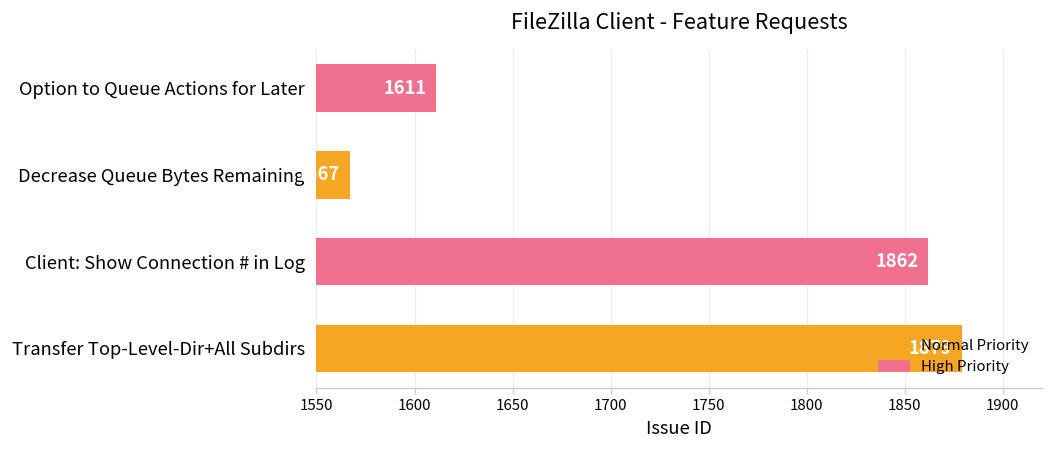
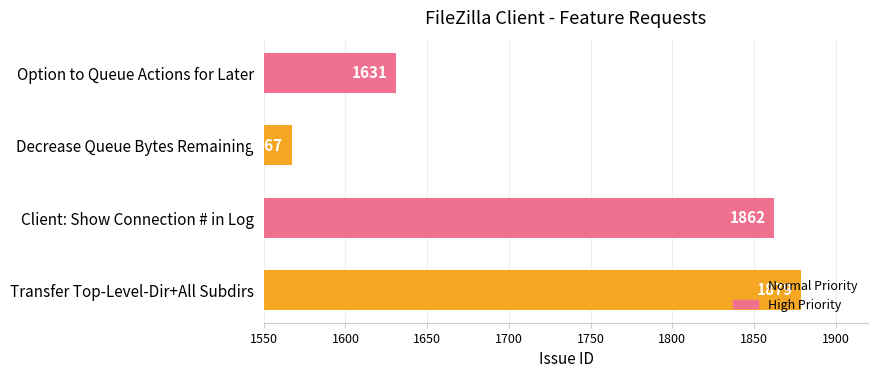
Option to Queue Actions for Later: 1611 -> 1631
